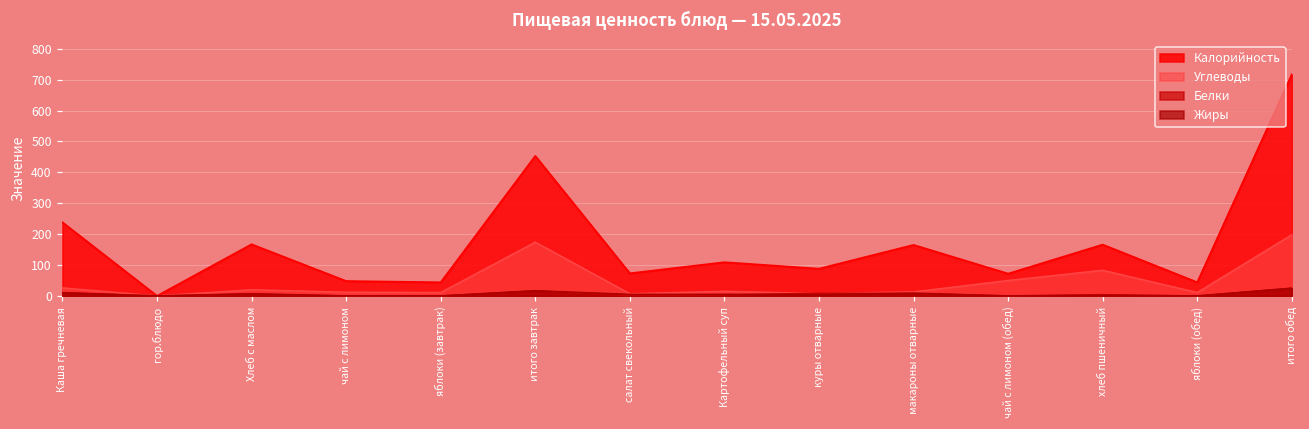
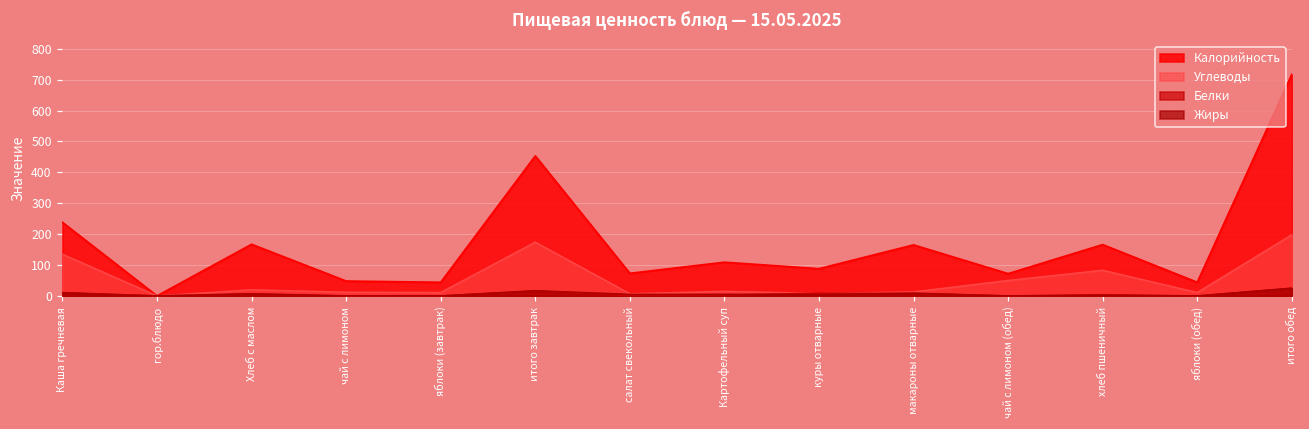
Углеводы, Каша гречневая: 30 -> 140
